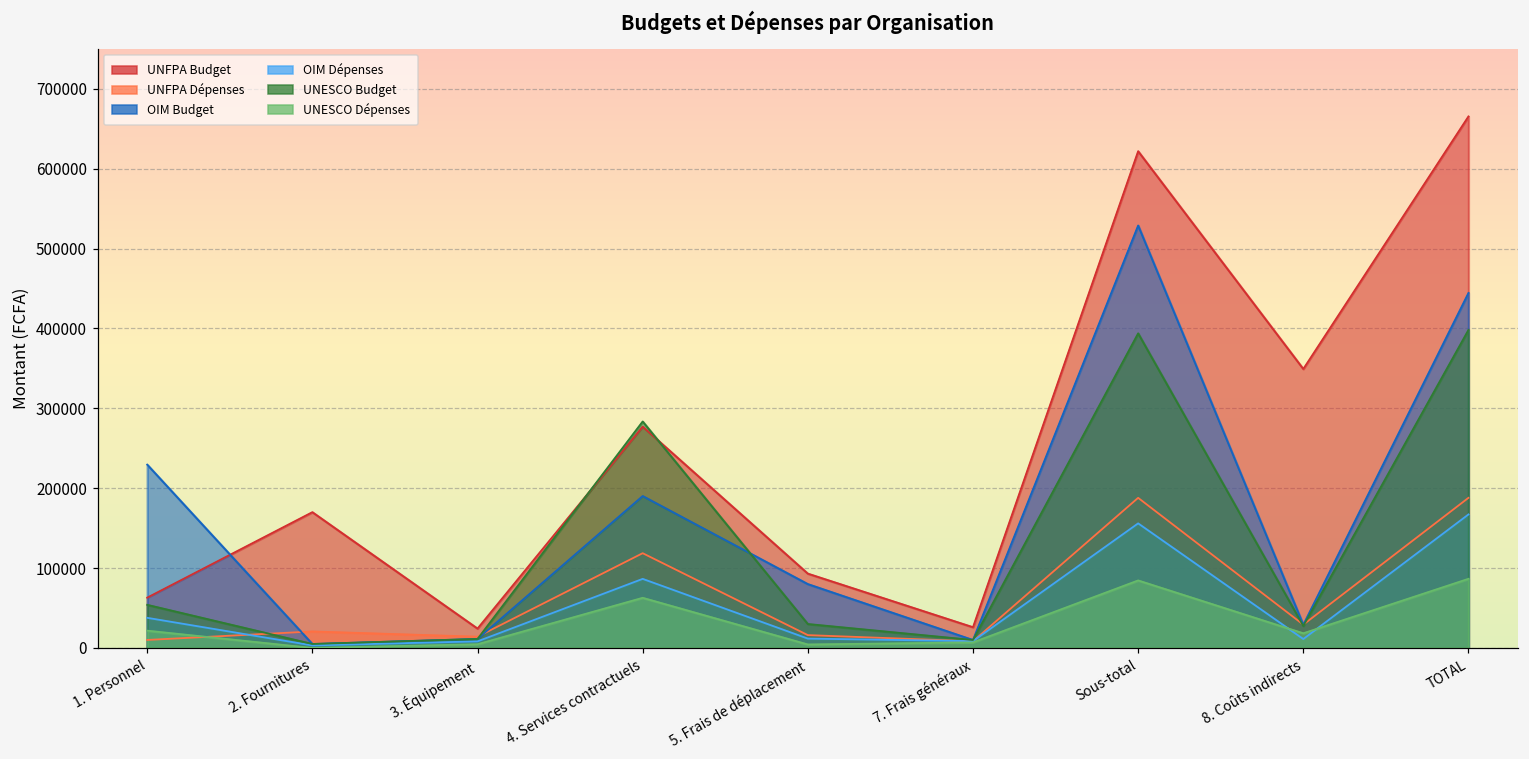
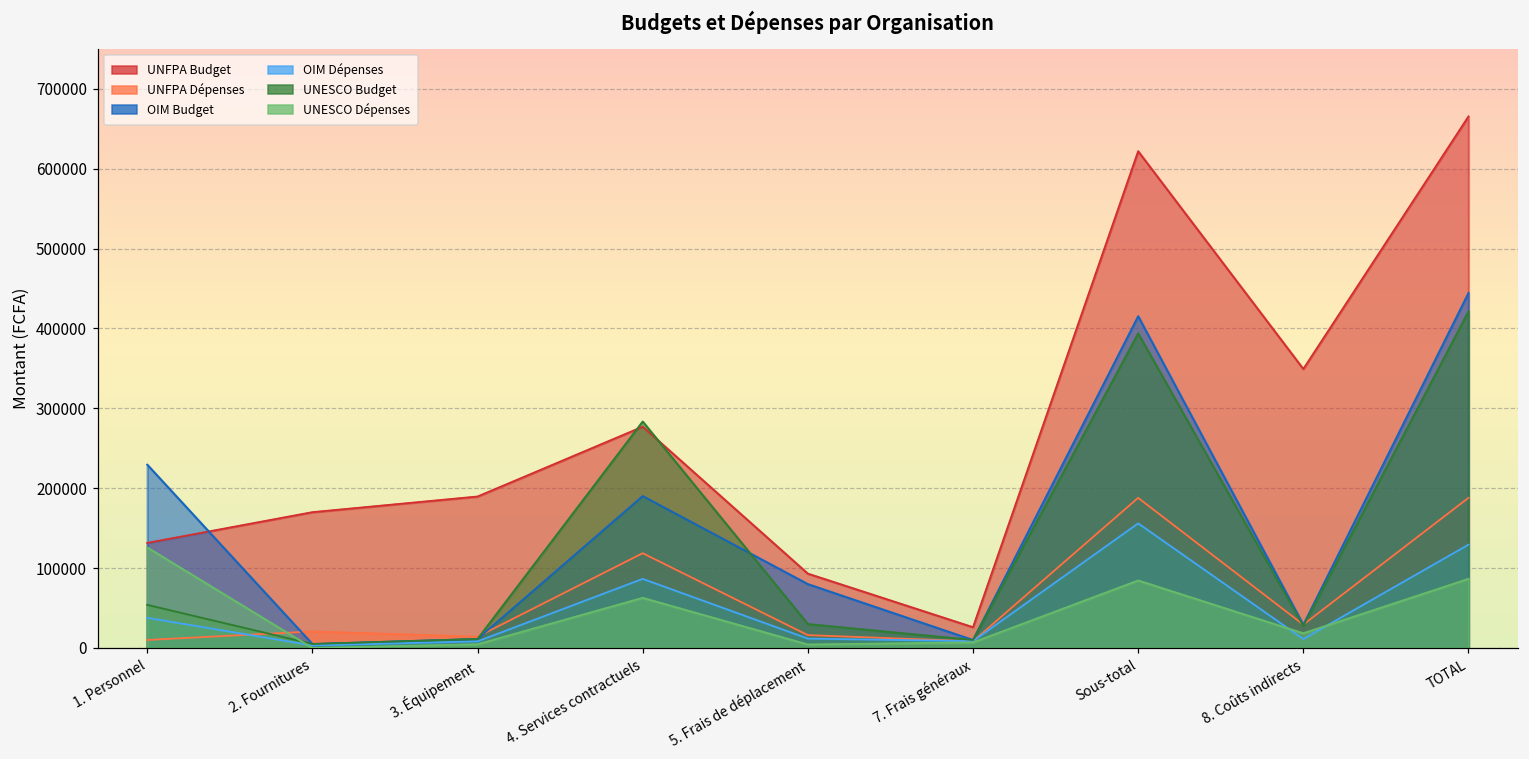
UNFPA Budget, 1. Personnel: 60000 -> 130000
UNESCO Dépenses, 1. Personnel: 20000 -> 130000
UNFPA Budget, 3. Équipement: 20000 -> 190000
OIM Budget, Sous-total: 530000 -> 420000
OIM Dépenses, TOTAL: 170000 -> 130000
UNESCO Budget, TOTAL: 400000 -> 420000
